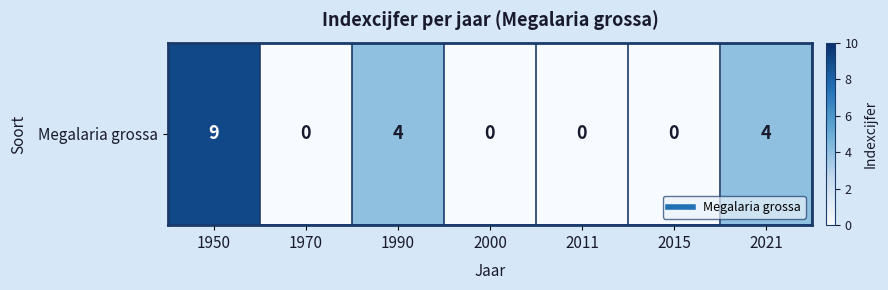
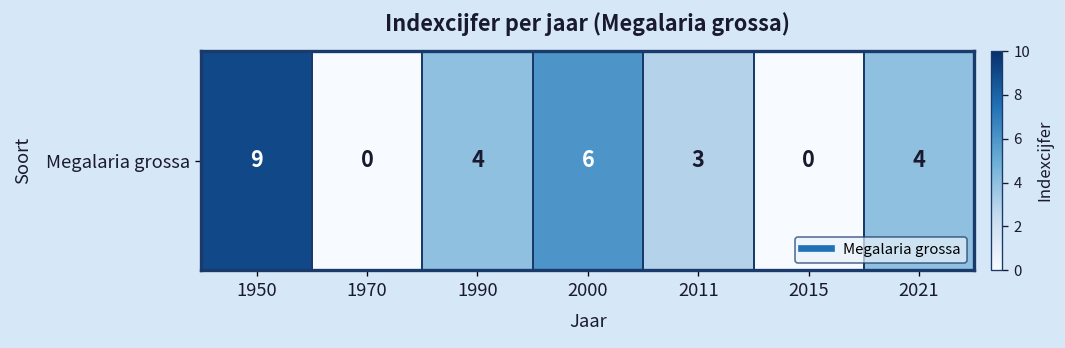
Megalaria grossa, 2000: 0 -> 6
Megalaria grossa, 2011: 0 -> 3
